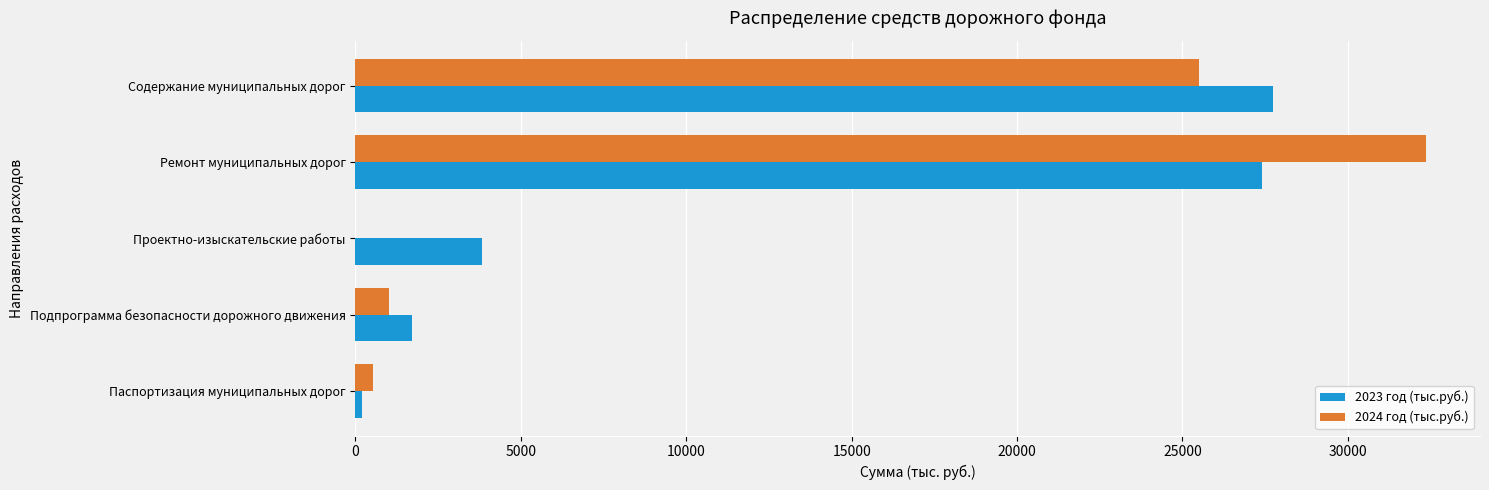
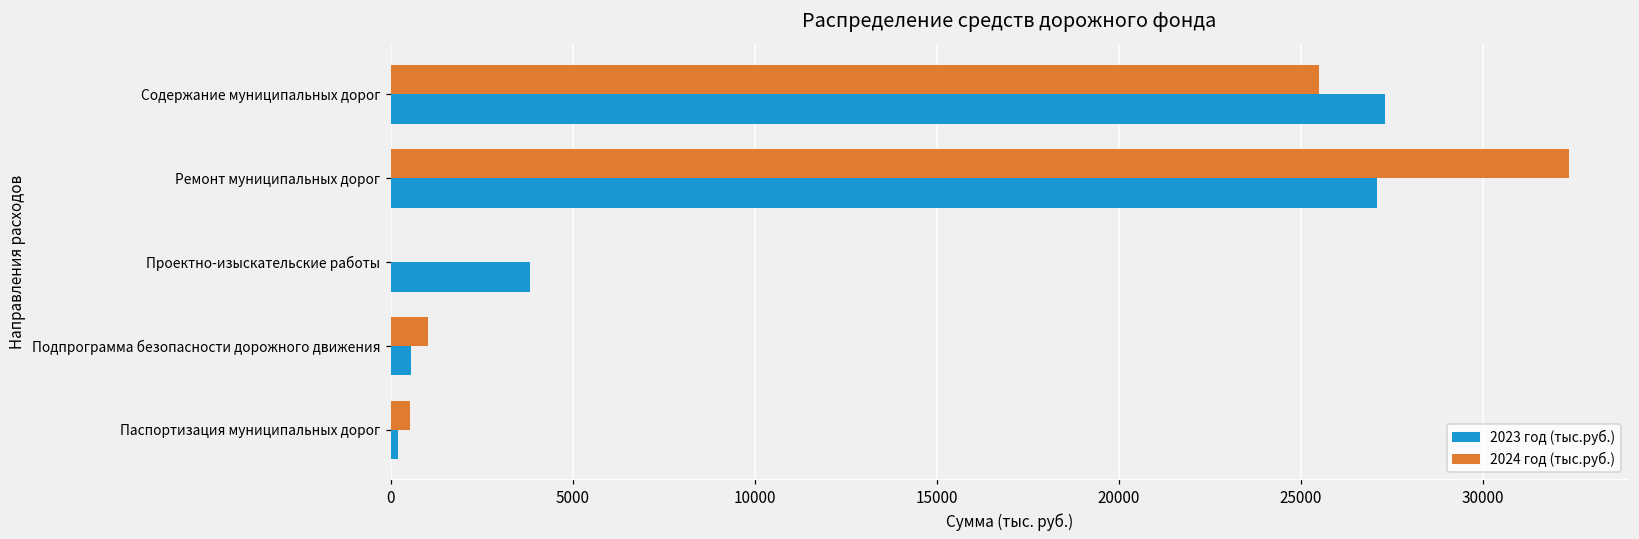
2023 год (тыс.руб.), Содержание муниципальных дорог: 27700 -> 27300
2023 год (тыс.руб.), Ремонт муниципальных дорог: 27400 -> 27100
2023 год (тыс.руб.), Подпрограмма безопасности дорожного движения: 1700 -> 600
